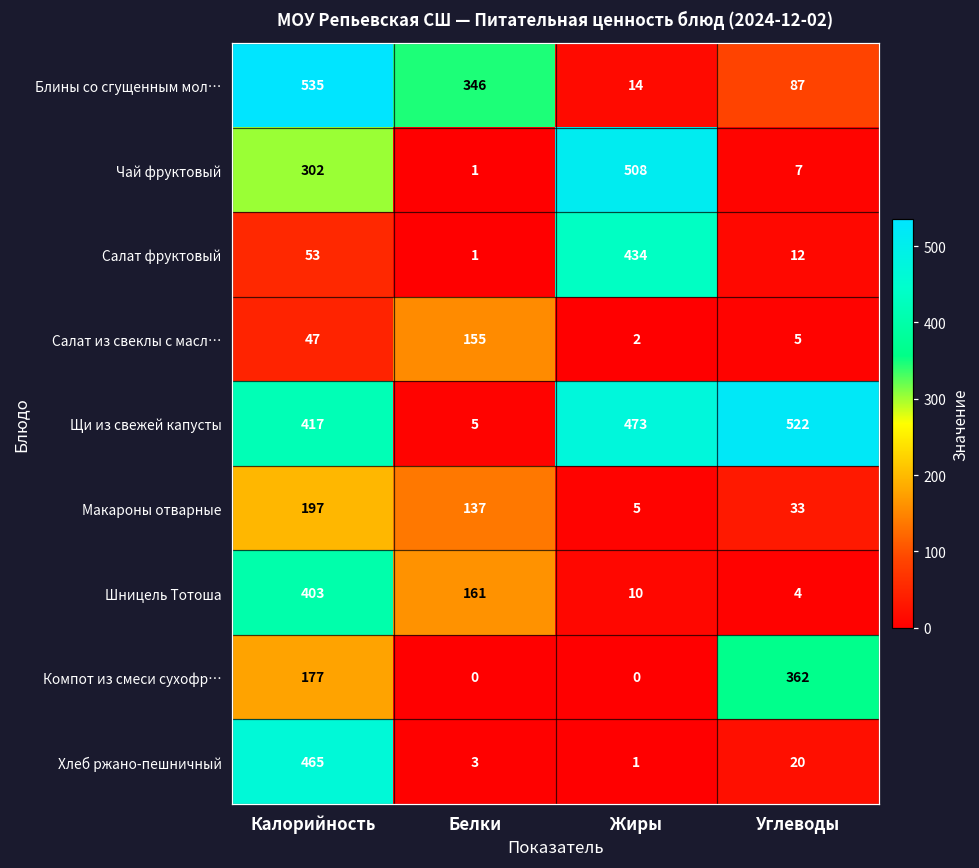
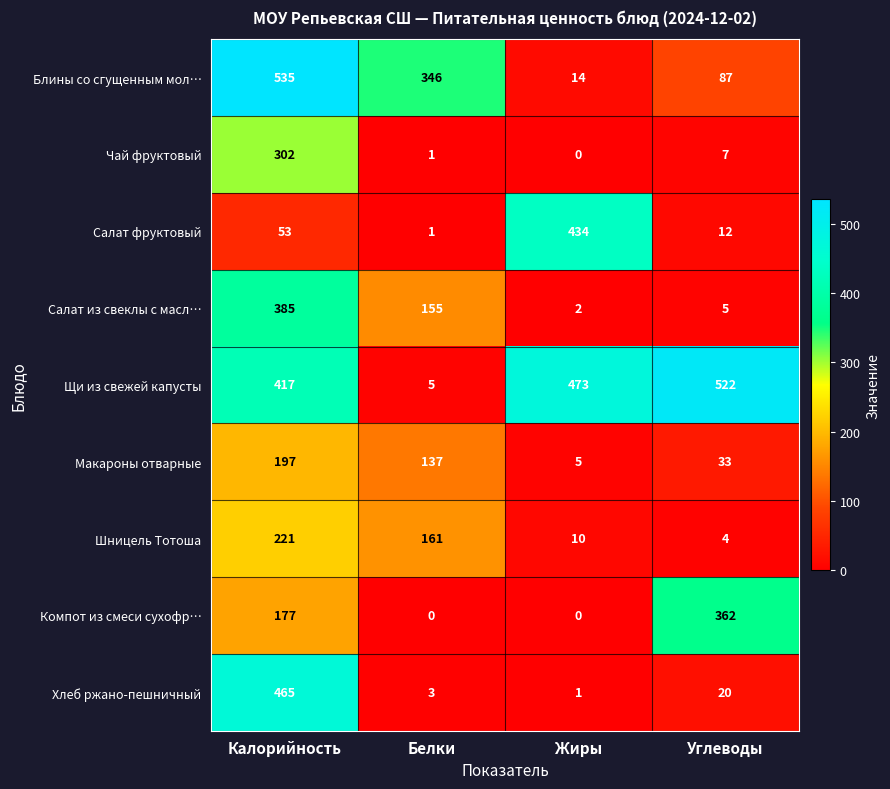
Чай фруктовый, Жиры: 508 -> 0
Салат из свеклы с масл…, Калорийность: 47 -> 385
Шницель Тотоша, Калорийность: 403 -> 221
